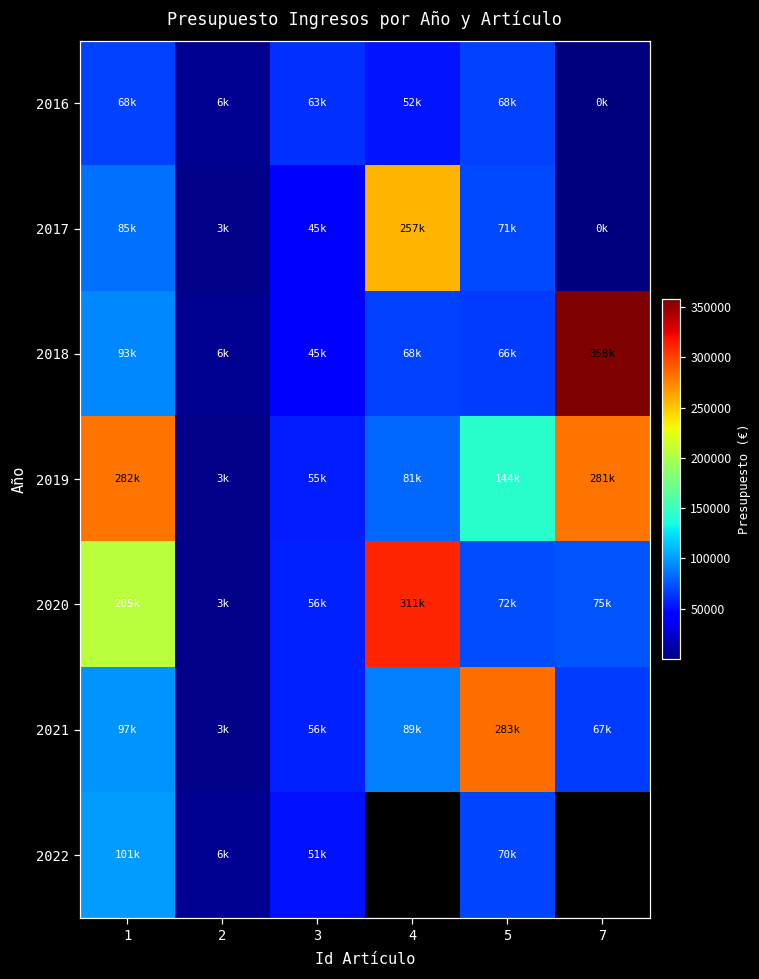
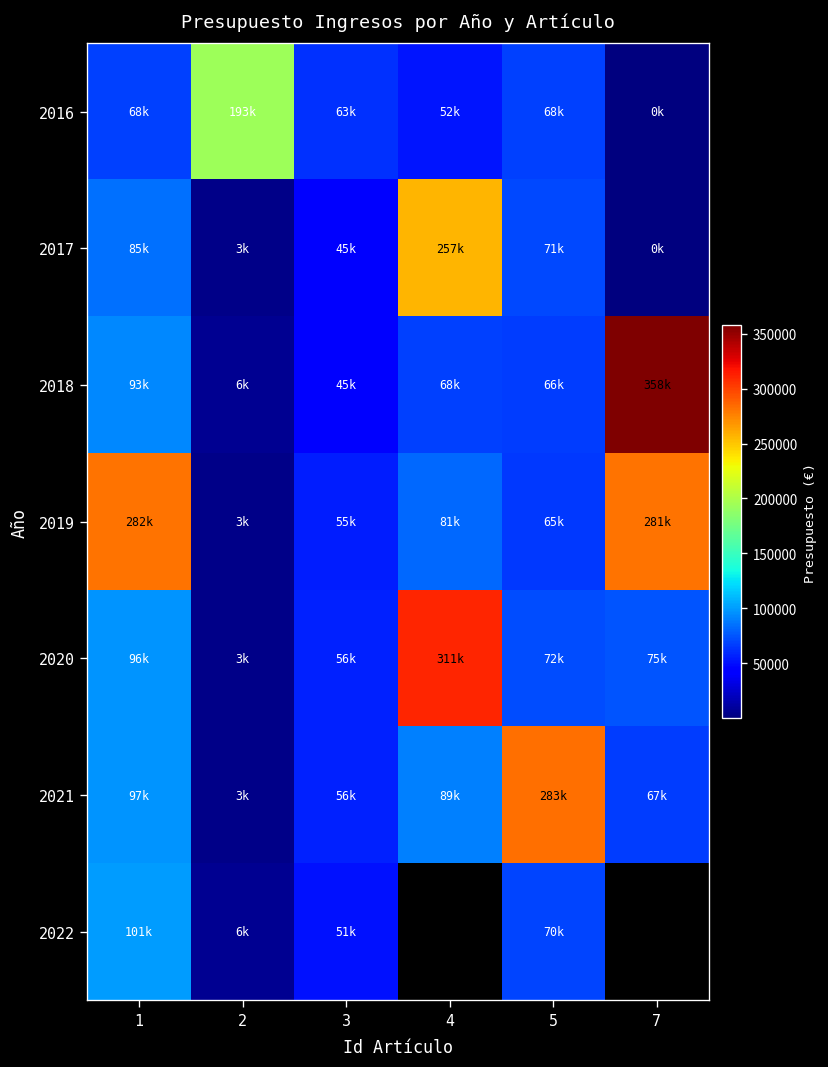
2016, 2: 6k -> 193k
2019, 5: 144k -> 65k
2020, 1: 205k -> 96k
